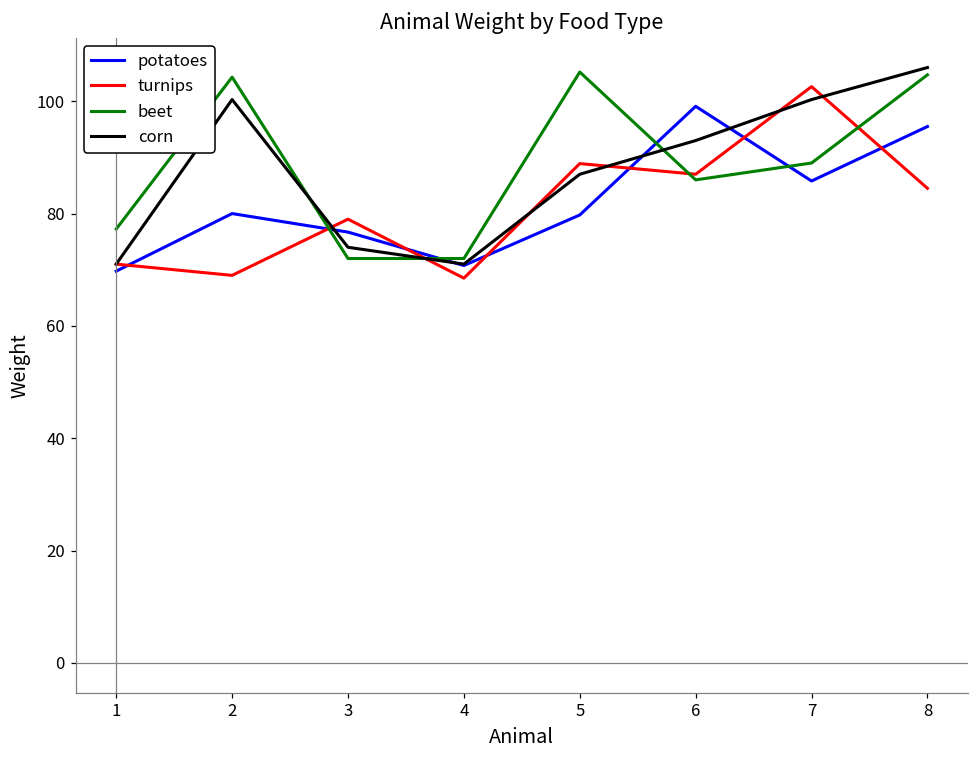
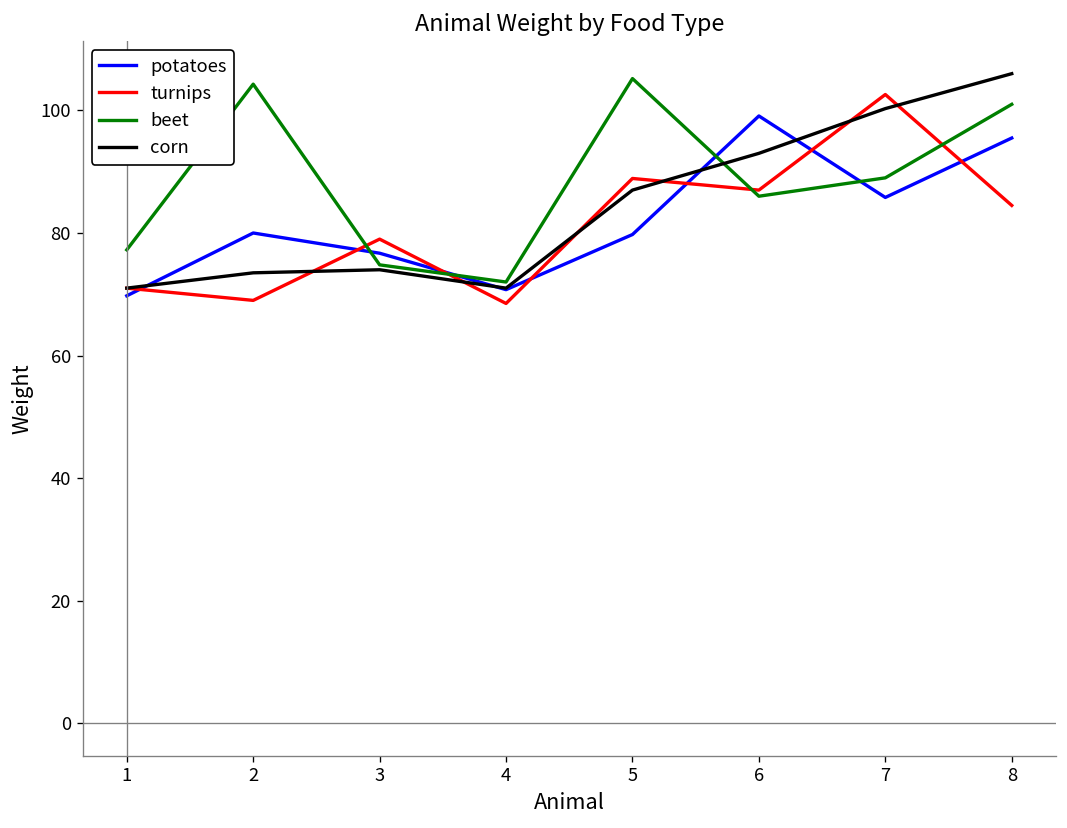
corn, 2: 100 -> 74
beet, 3: 72 -> 75
beet, 8: 105 -> 101
